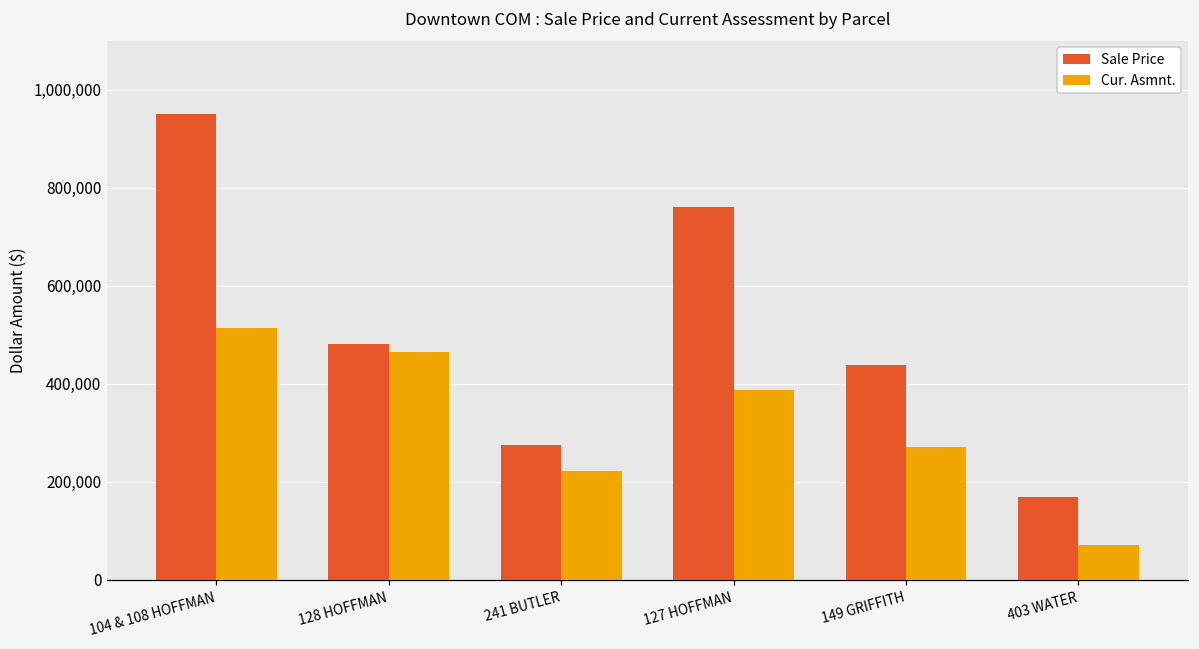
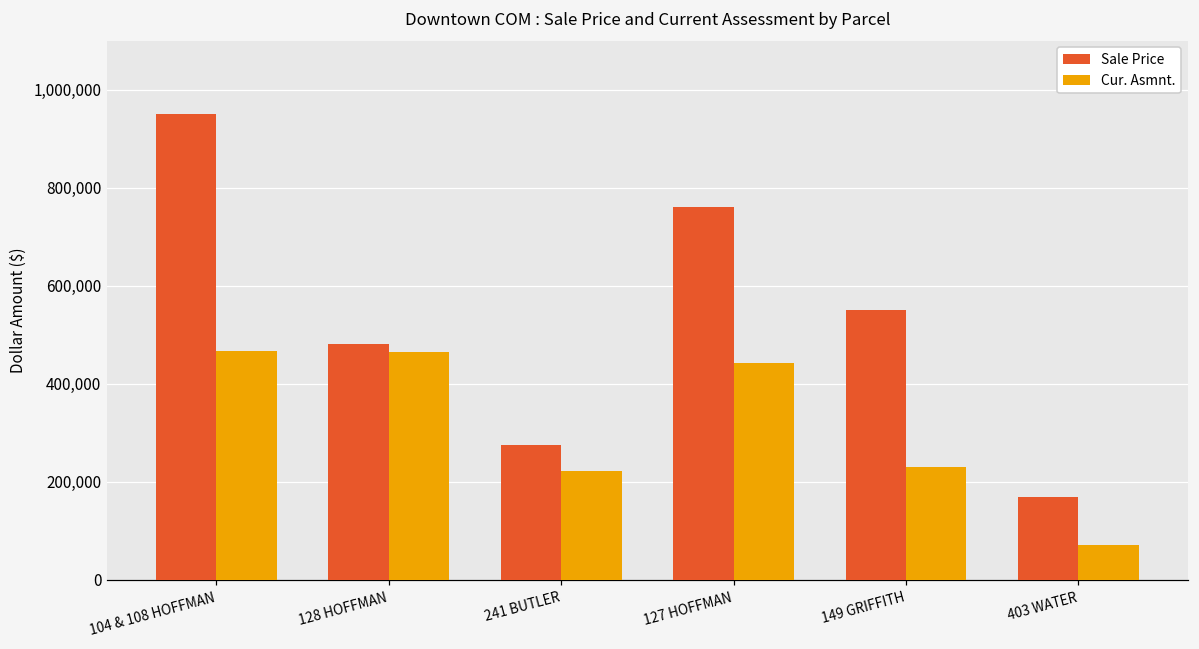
Cur. Asmnt., 104 & 108 HOFFMAN: 510,000 -> 470,000
Cur. Asmnt., 127 HOFFMAN: 390,000 -> 440,000
Sale Price, 149 GRIFFITH: 440,000 -> 550,000
Cur. Asmnt., 149 GRIFFITH: 270,000 -> 230,000
